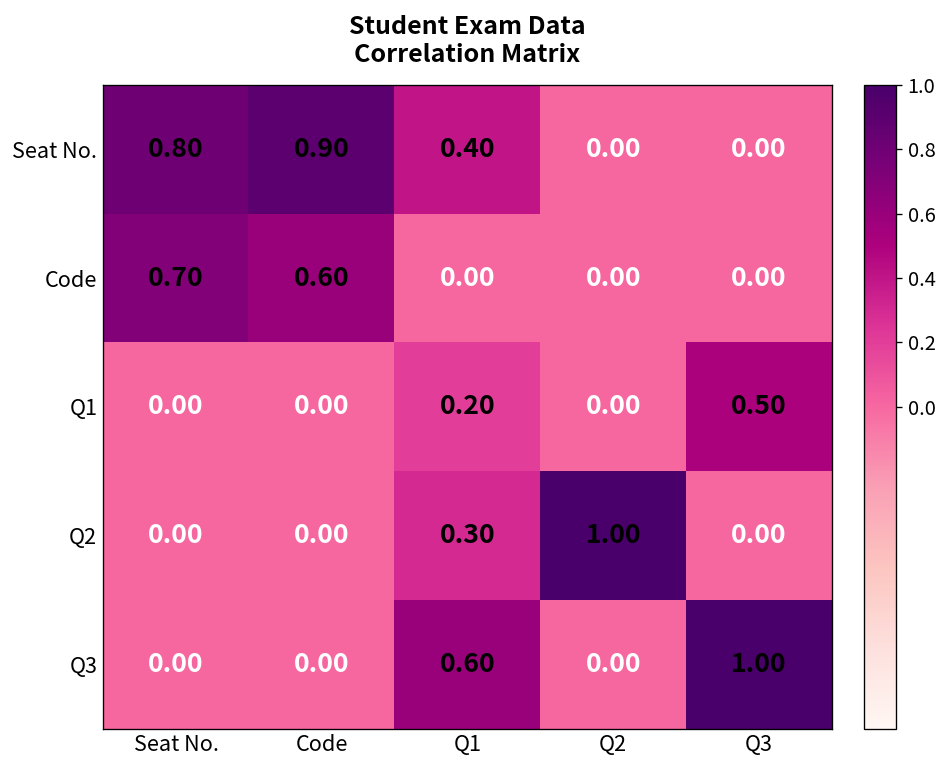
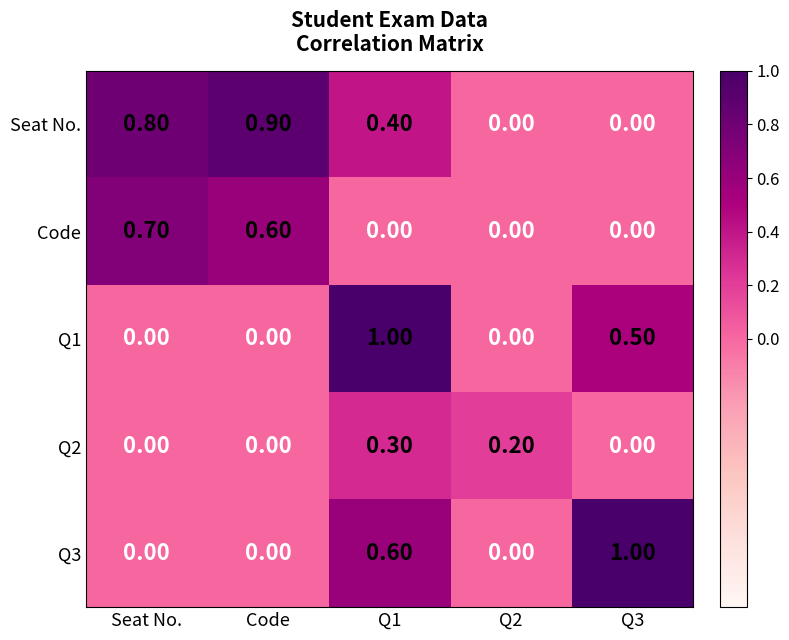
Q1, Q1: 0.20 -> 1.00
Q2, Q2: 1.00 -> 0.20
